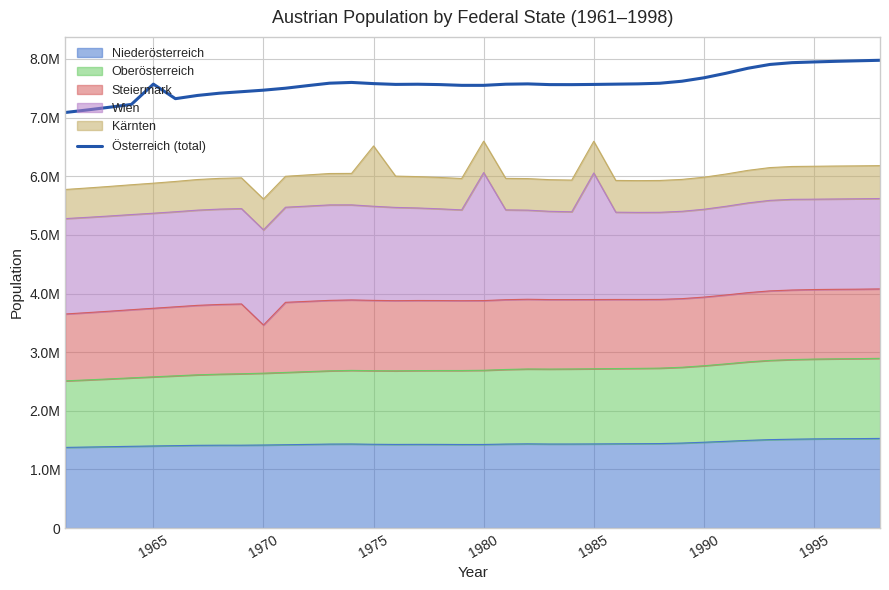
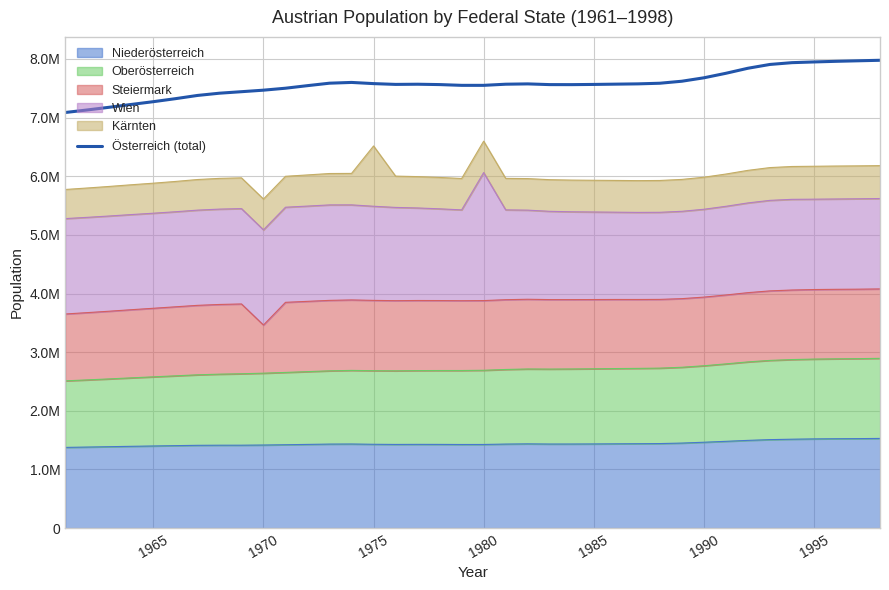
Österreich (total), 1965: 7600000 -> 7300000
Wien, 1985: 2200000 -> 1500000
